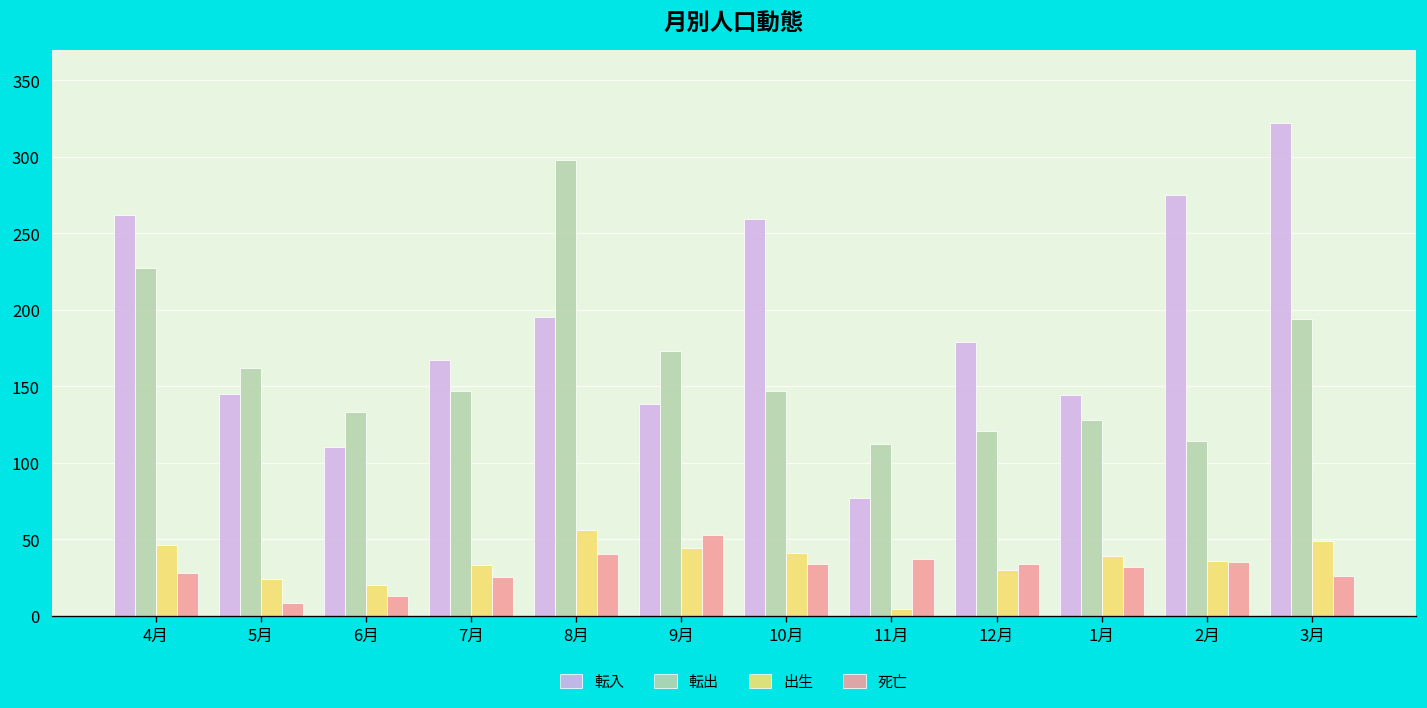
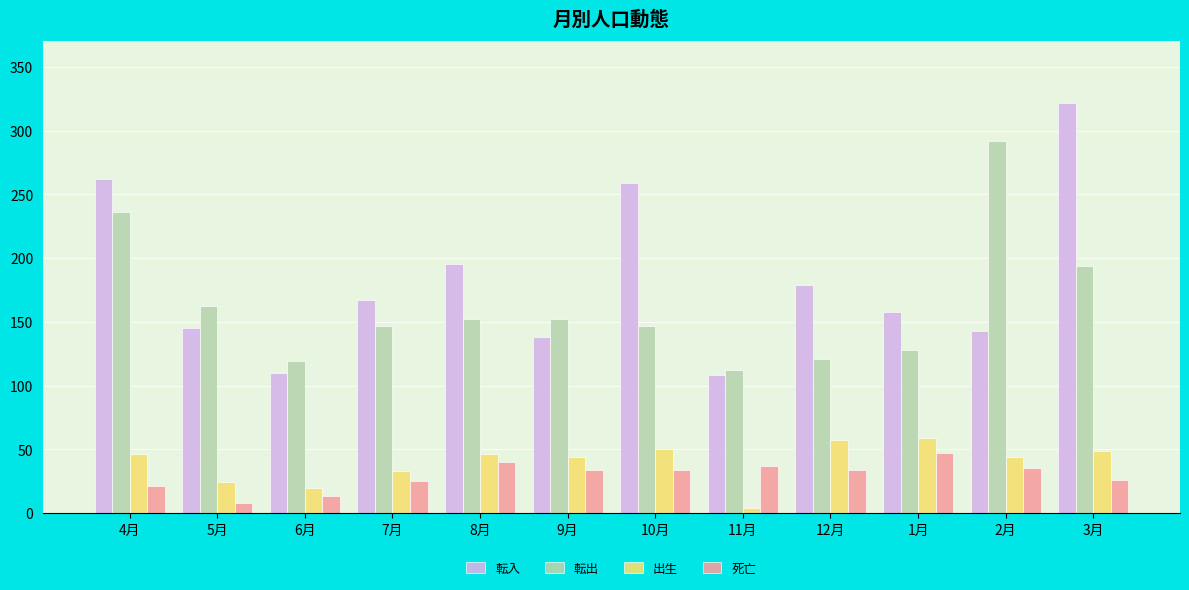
転出, 4月: 227 -> 236
死亡, 4月: 28 -> 21
転出, 6月: 133 -> 119
転出, 8月: 298 -> 152
出生, 8月: 56 -> 46
転出, 9月: 173 -> 152
死亡, 9月: 53 -> 34
出生, 10月: 41 -> 50
転入, 11月: 77 -> 108
出生, 12月: 30 -> 57
転入, 1月: 144 -> 158
出生, 1月: 39 -> 59
死亡, 1月: 32 -> 47
転入, 2月: 275 -> 143
転出, 2月: 114 -> 292
出生, 2月: 36 -> 44
